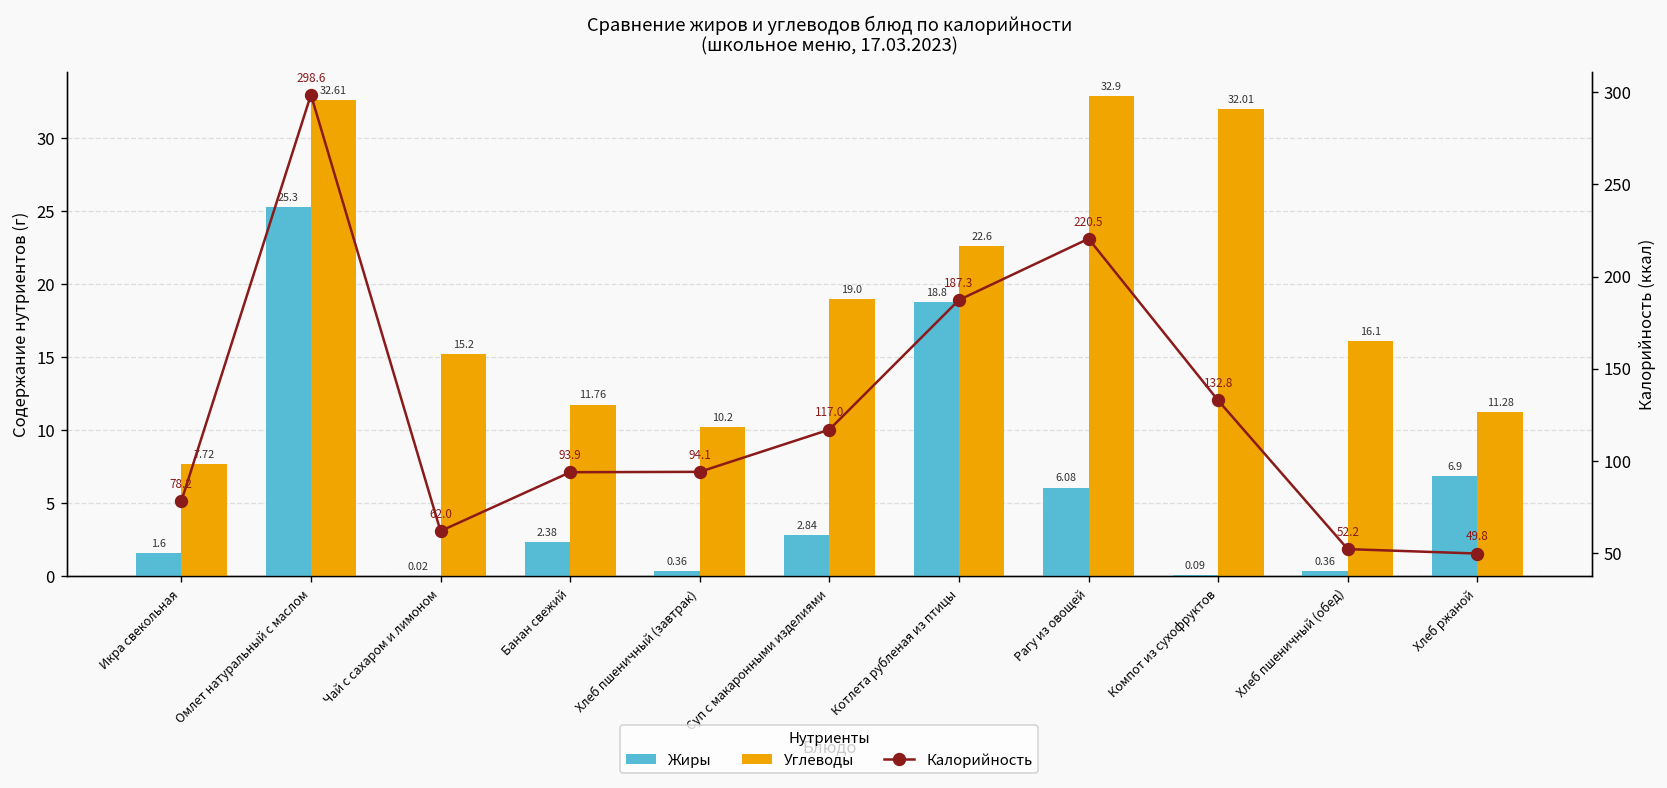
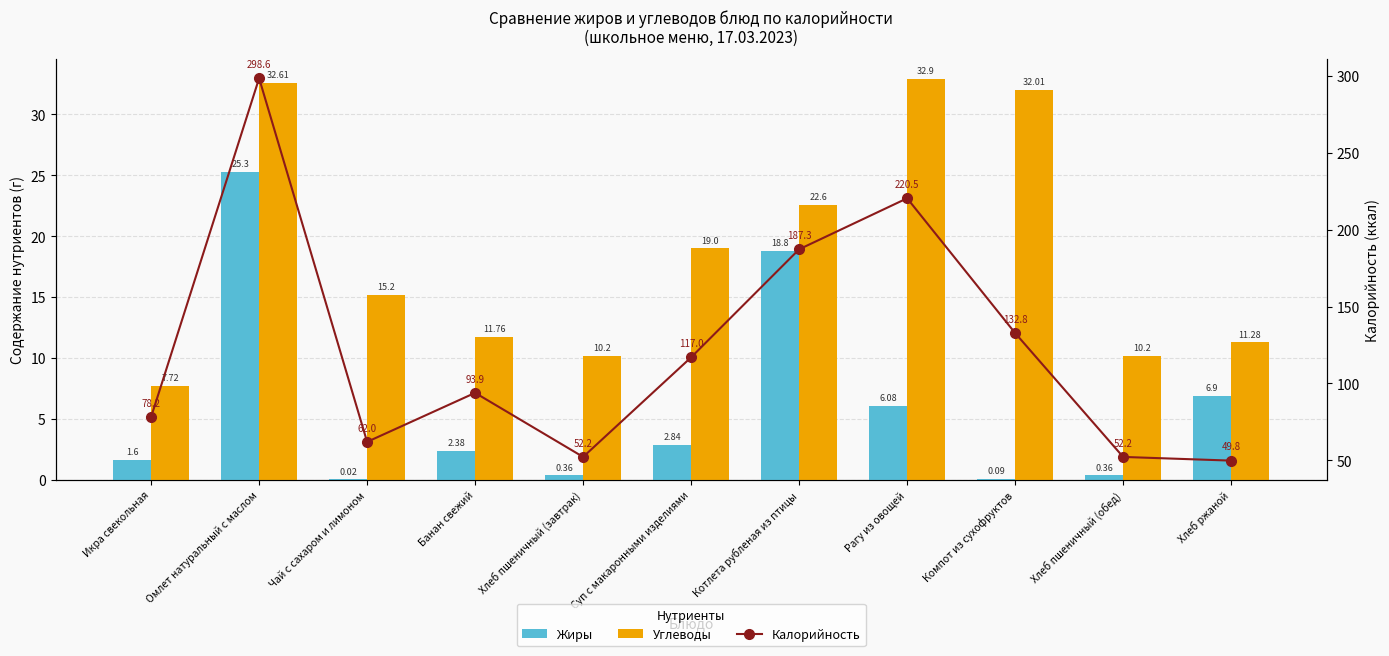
Углеводы, Хлеб пшеничный (обед): 16.1 -> 10.2
Калорийность, Хлеб пшеничный (завтрак): 94.1 -> 52.2
